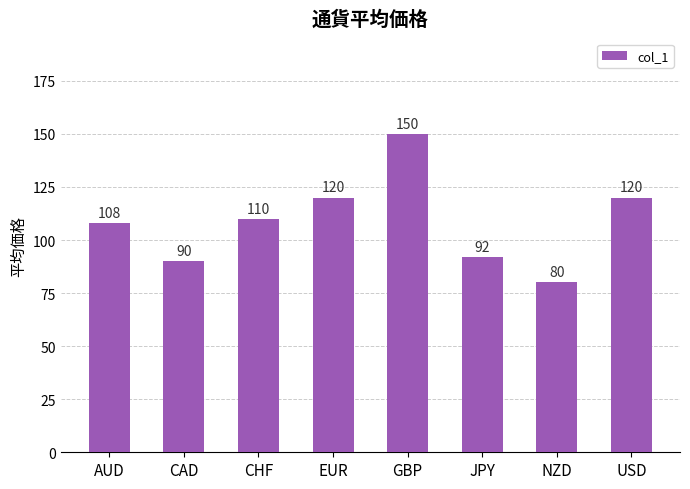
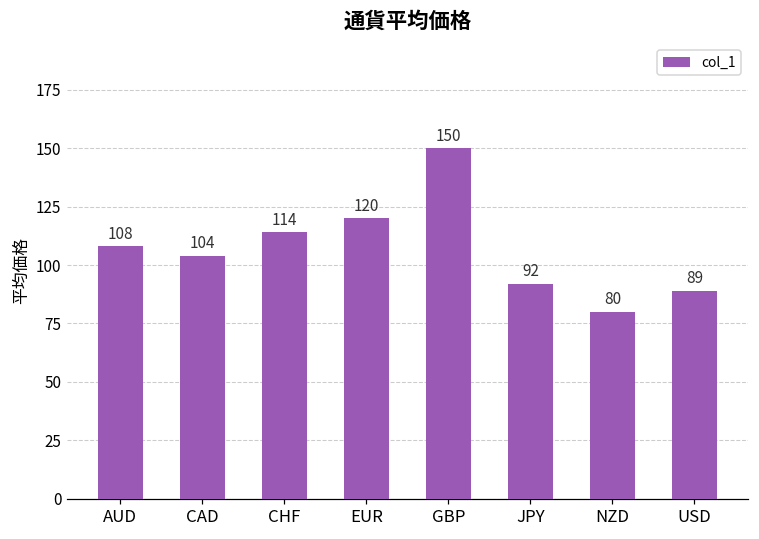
CAD: 90 -> 104
CHF: 110 -> 114
USD: 120 -> 89
